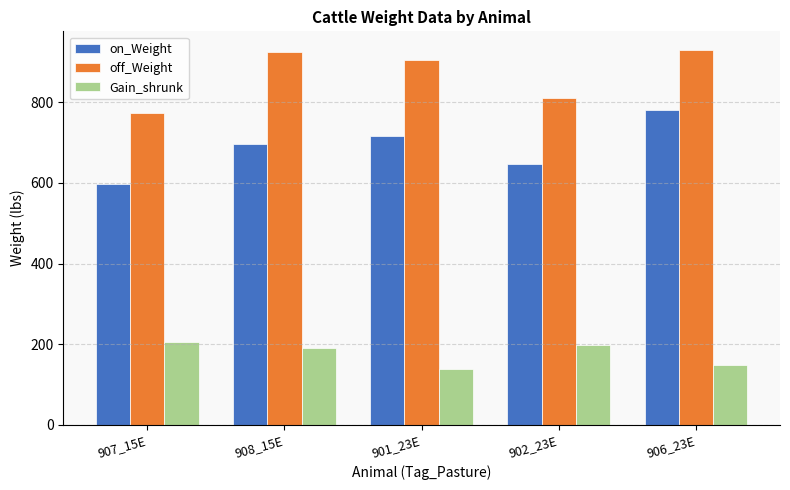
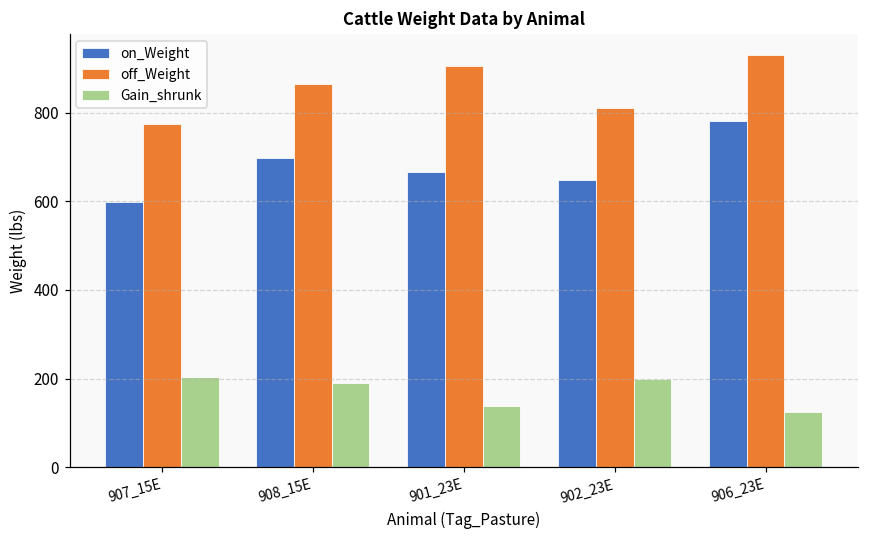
off_Weight, 908_15E: 920 -> 860
on_Weight, 901_23E: 720 -> 670
Gain_shrunk, 906_23E: 150 -> 120
